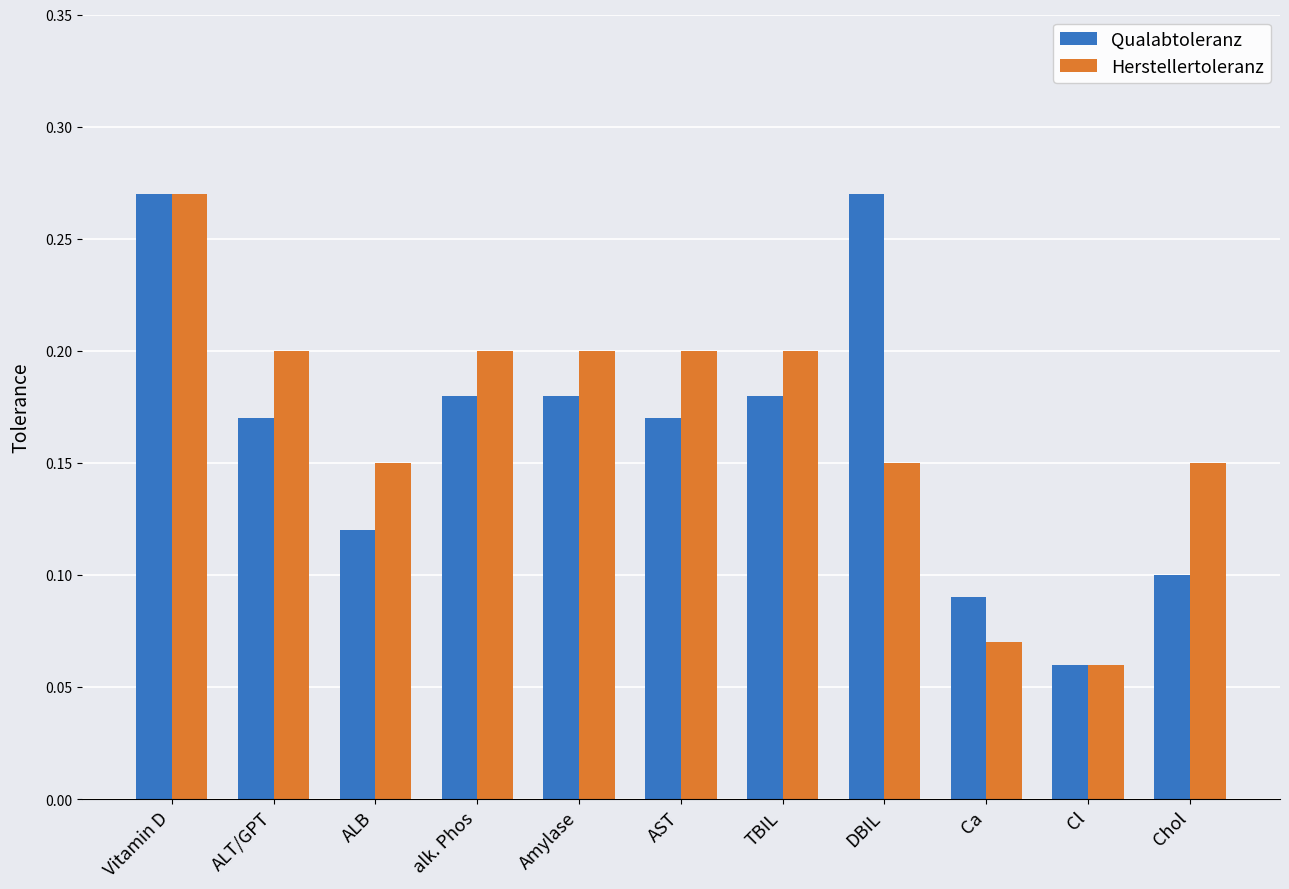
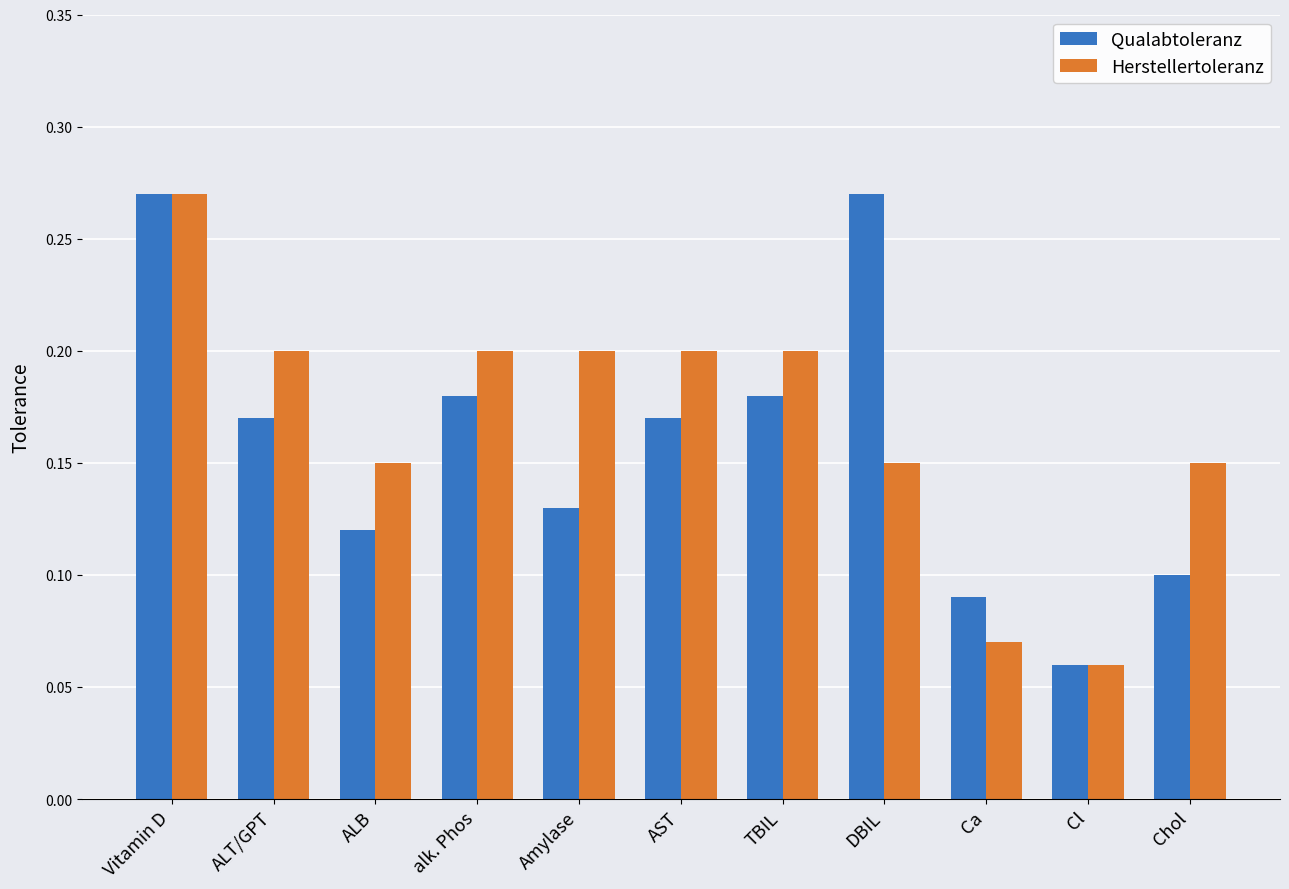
Qualabtoleranz, Amylase: 0.18 -> 0.13
